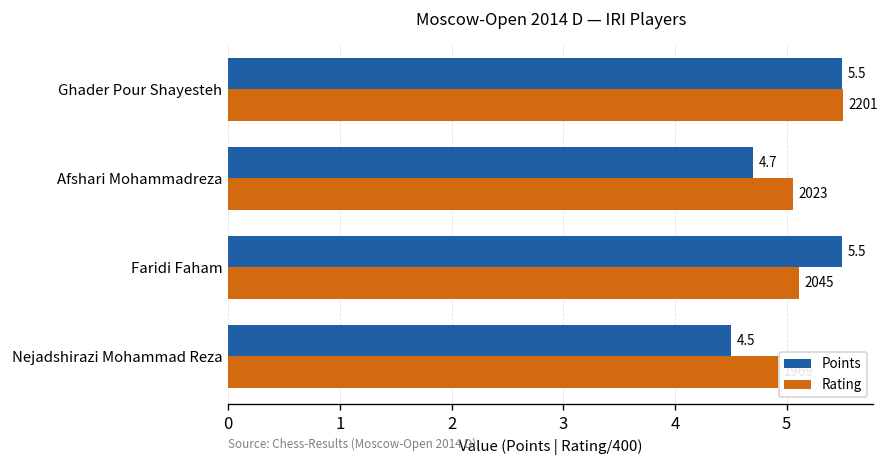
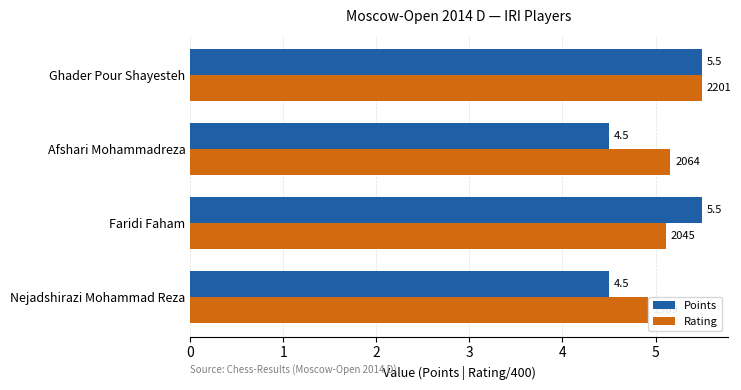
Points, Afshari Mohammadreza: 4.7 -> 4.5
Rating, Afshari Mohammadreza: 2023 -> 2064
